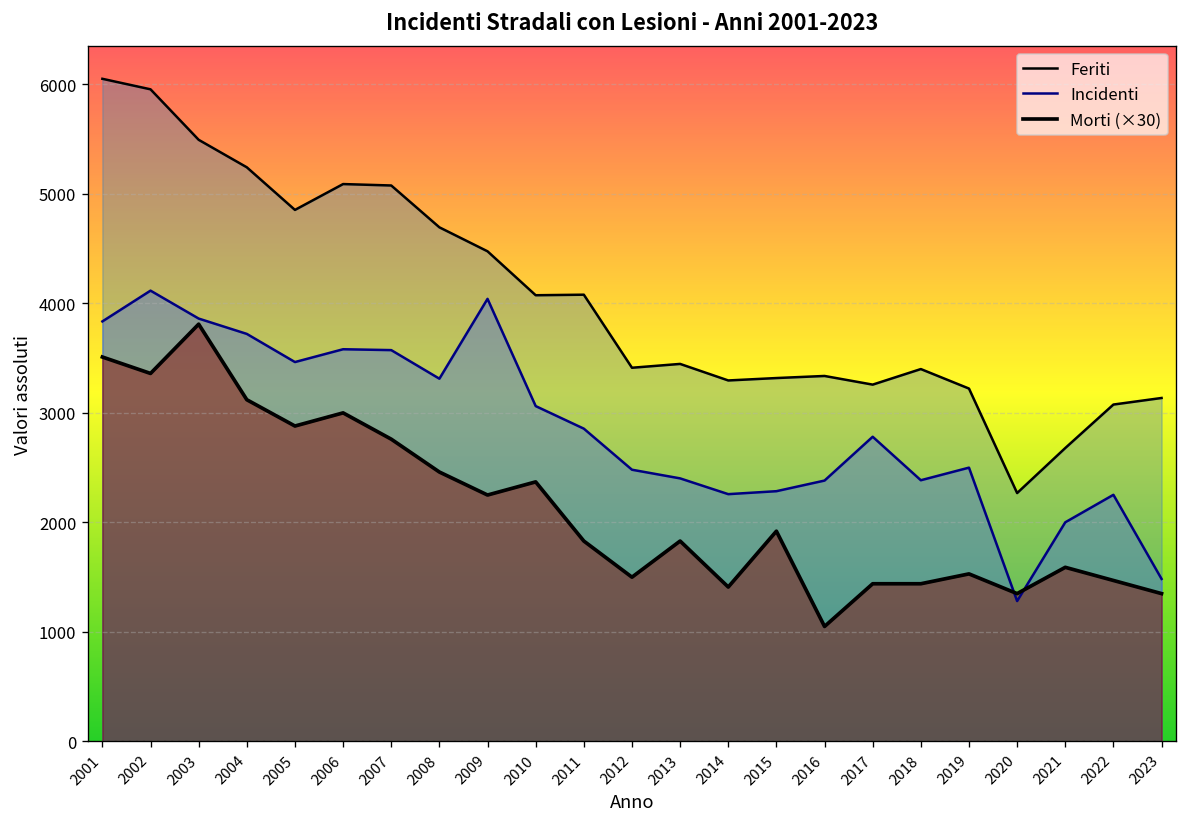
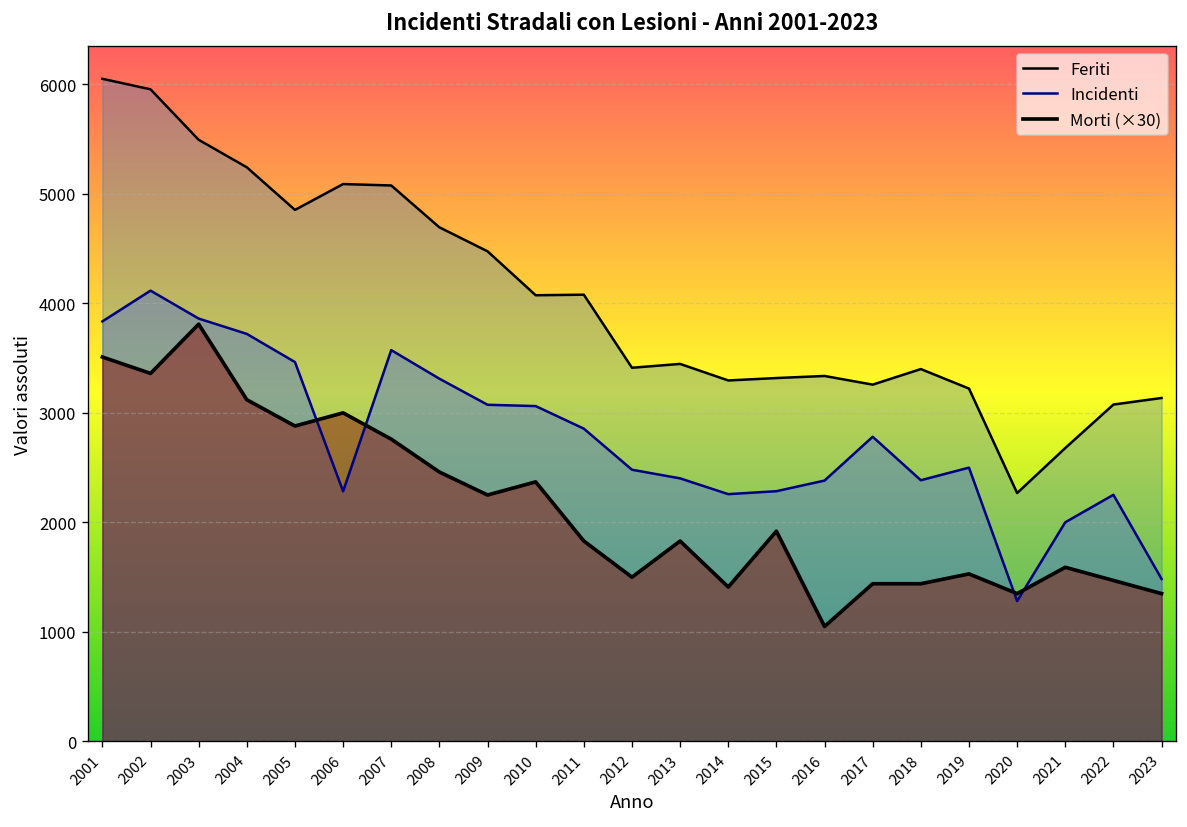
Incidenti, 2006: 3600 -> 2300
Incidenti, 2009: 4000 -> 3100
